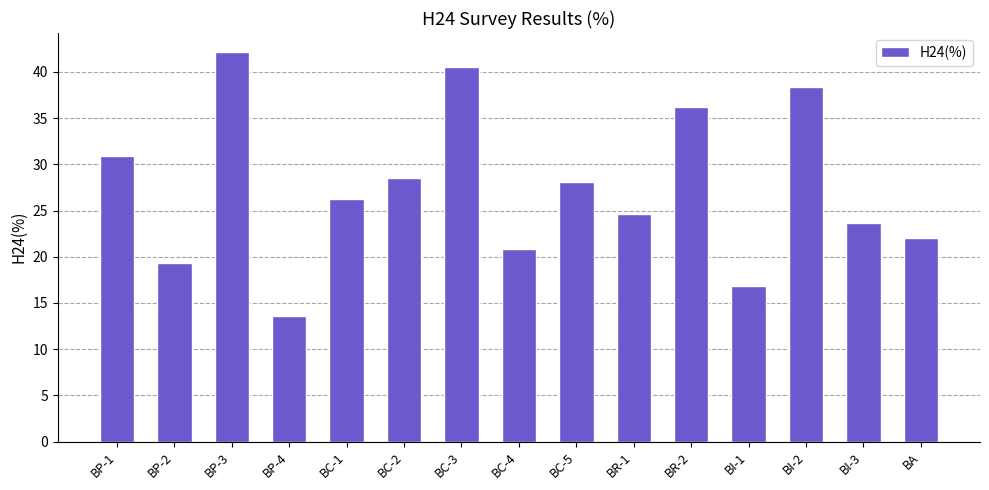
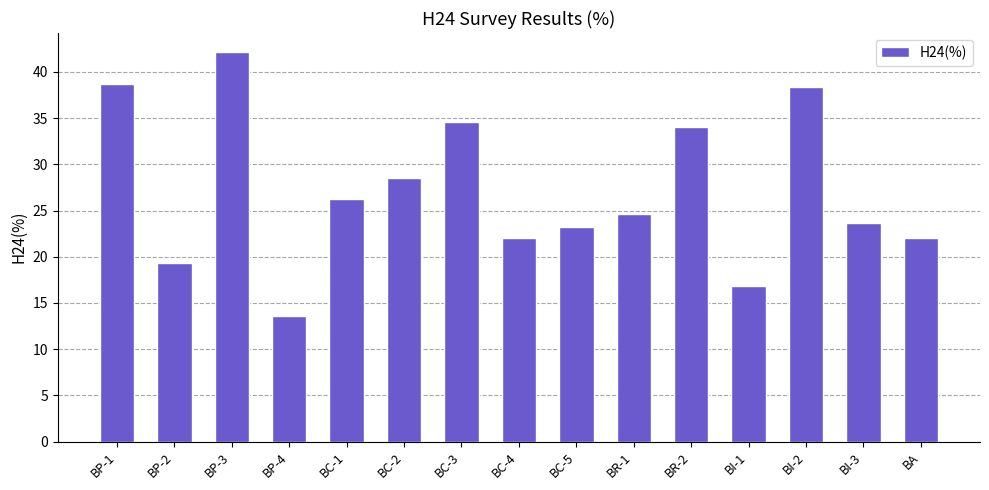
BP-1: 31 -> 39
BC-3: 41 -> 35
BC-4: 21 -> 22
BC-5: 28 -> 23
BR-2: 36 -> 34
